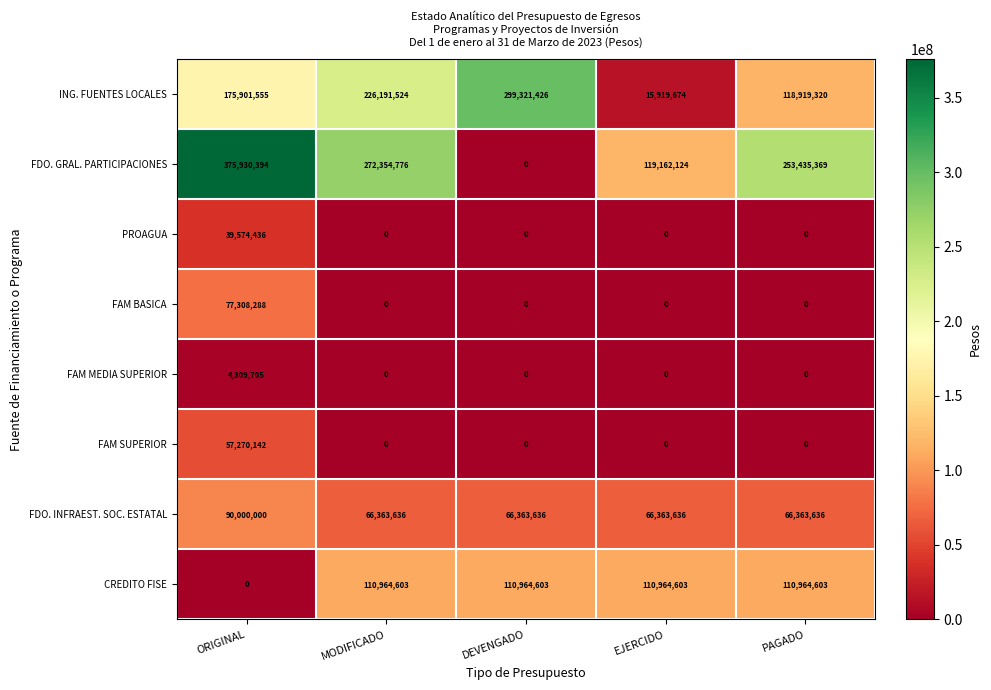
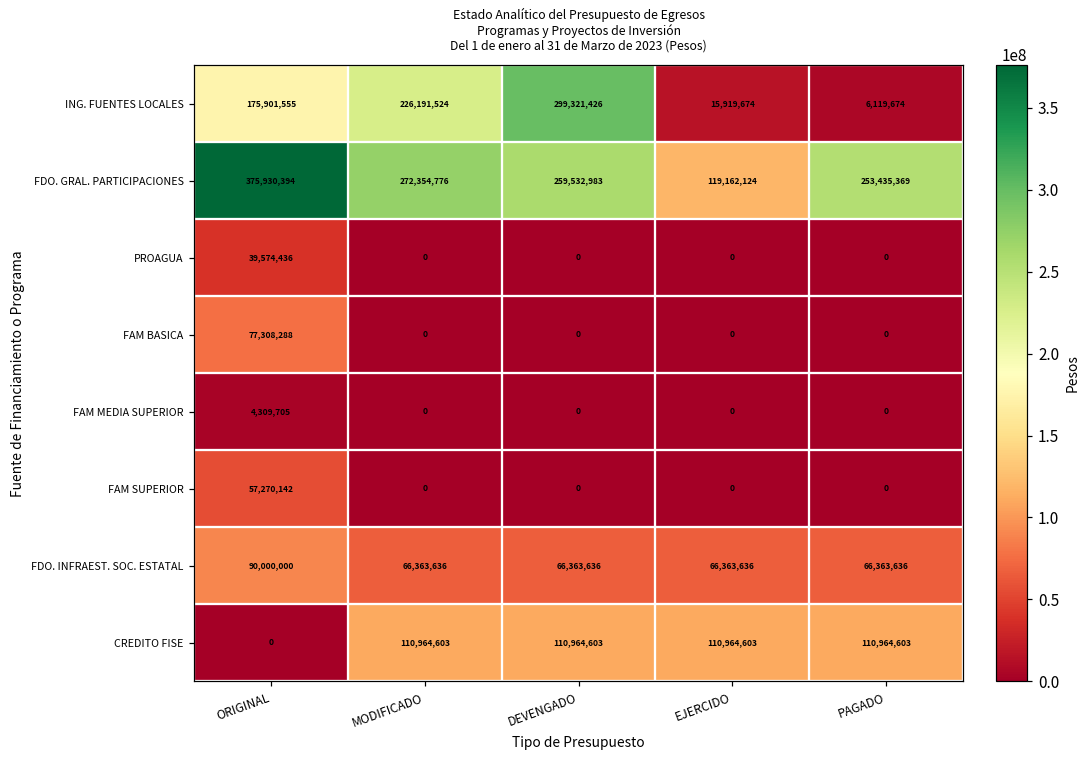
ING. FUENTES LOCALES, PAGADO: 118,919,320 -> 6,119,674
FDO. GRAL. PARTICIPACIONES, DEVENGADO: 0 -> 259,532,983
